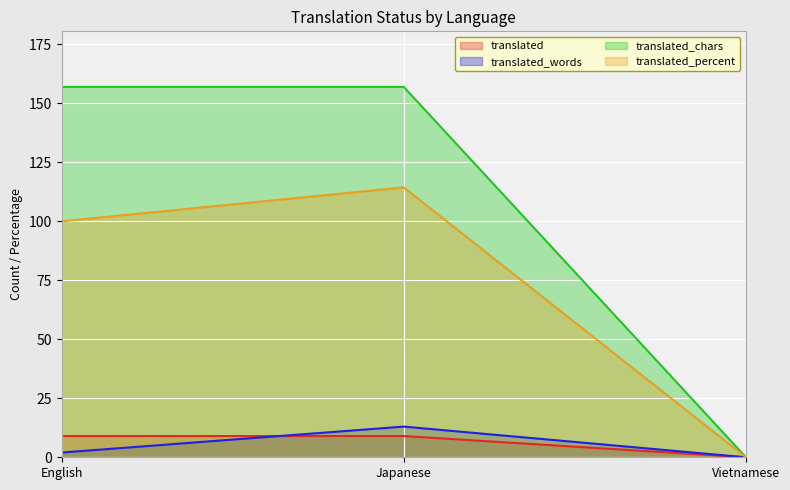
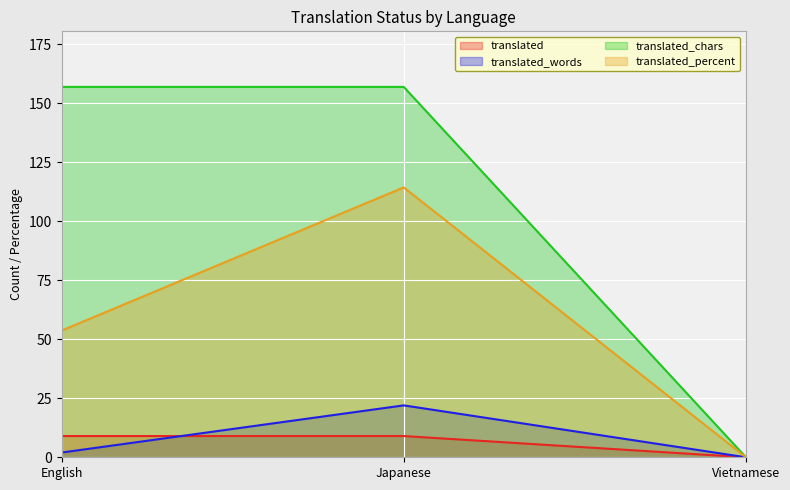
translated_percent, English: 100 -> 54
translated_words, Japanese: 13 -> 22
